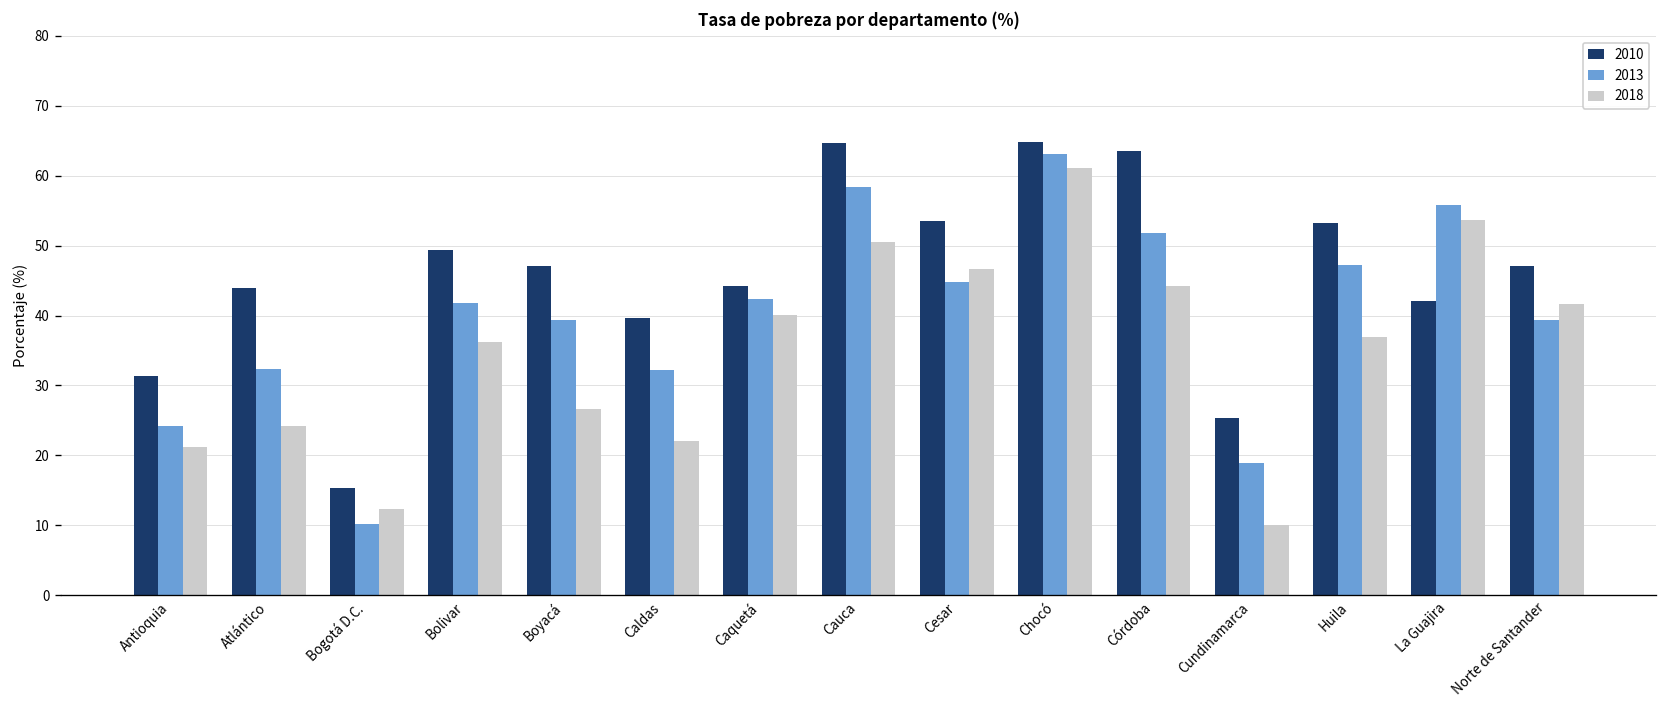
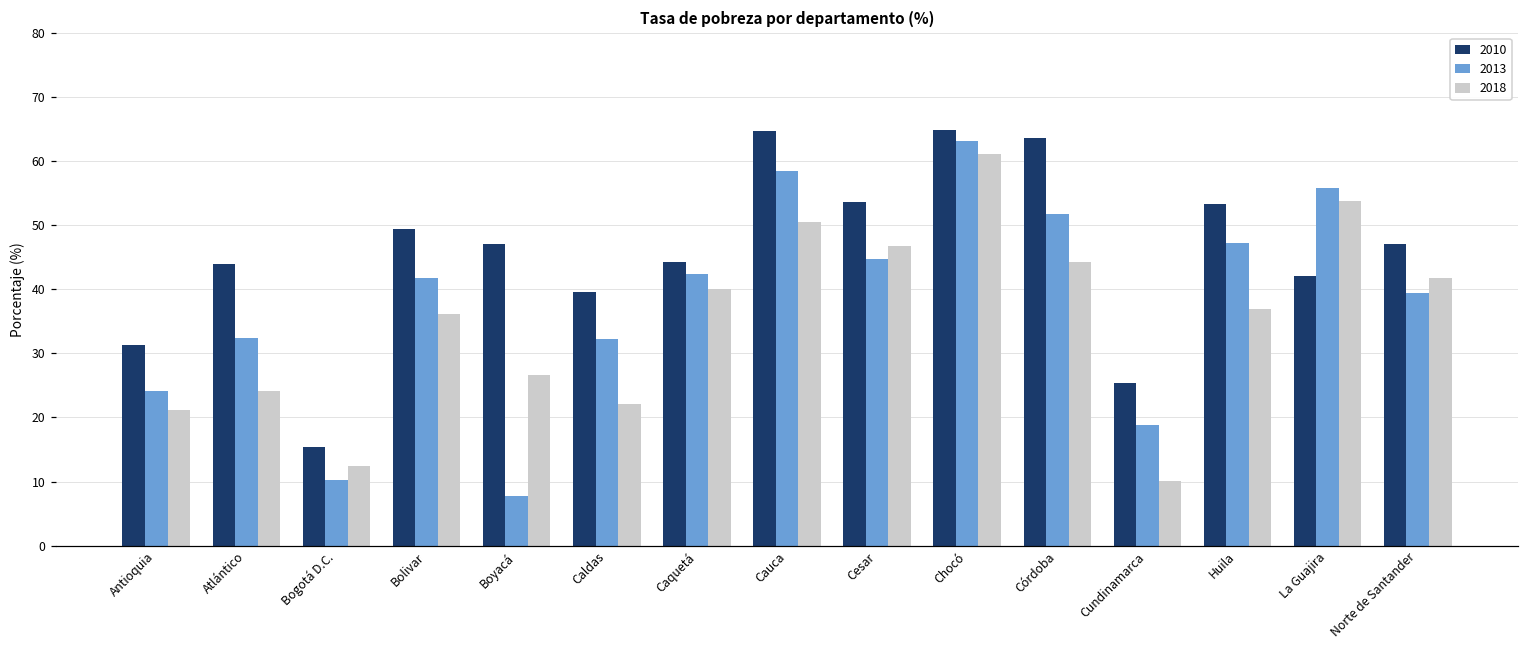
2013, Boyacá: 39 -> 8
